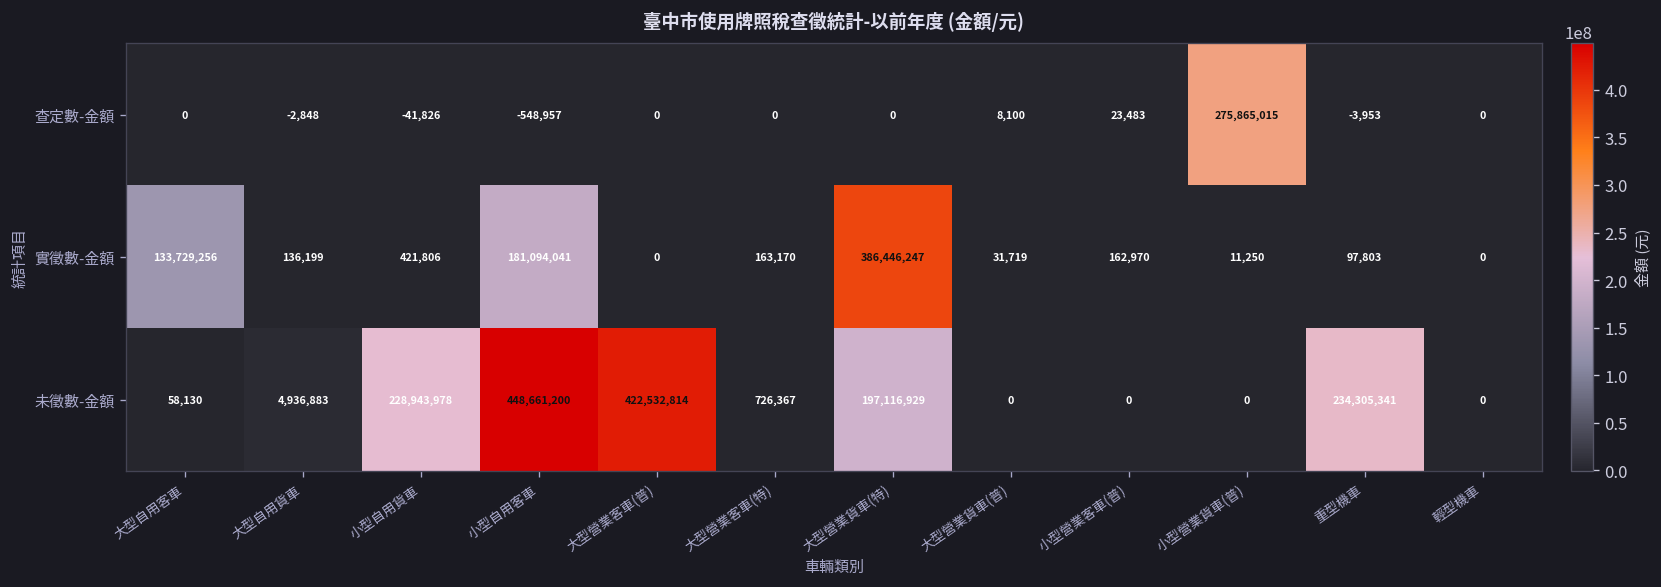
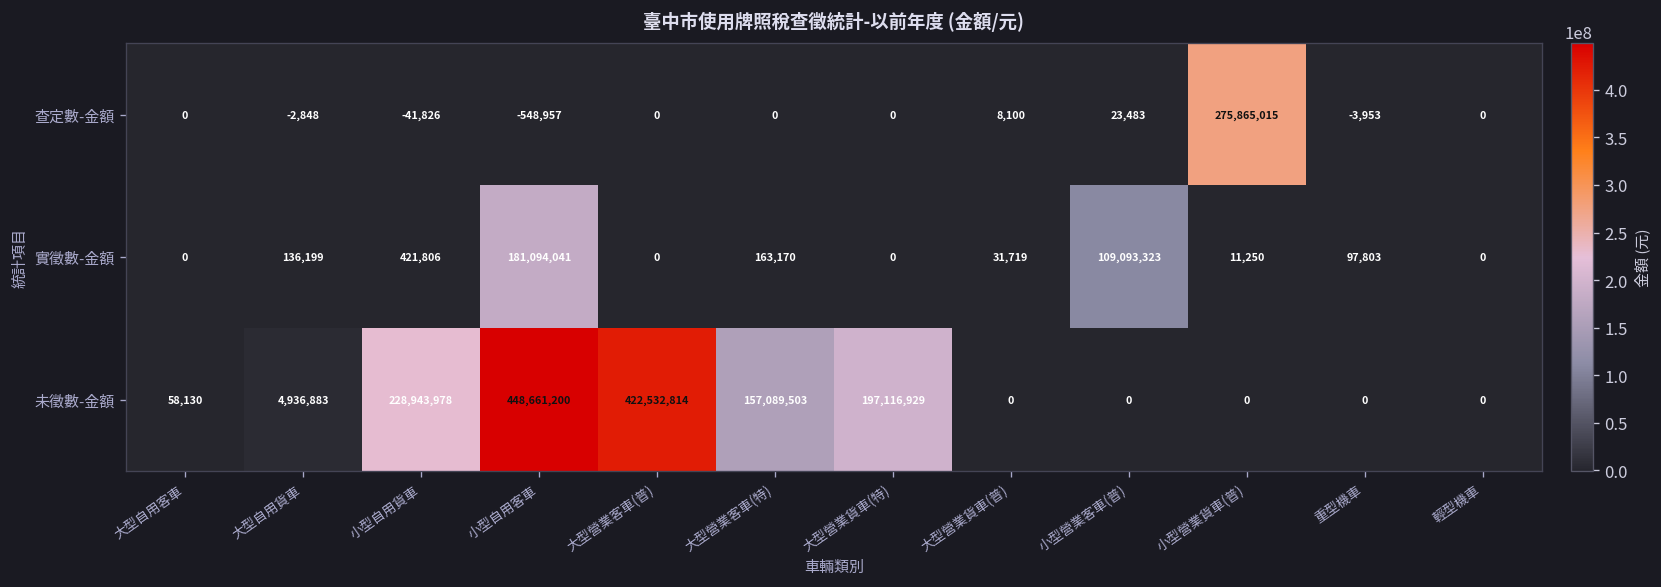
實徵數-金額, 大型自用客車: 133,729,256 -> 0
實徵數-金額, 大型營業貨車(特): 386,446,247 -> 0
實徵數-金額, 小型營業客車(普): 162,970 -> 109,093,323
未徵數-金額, 大型營業客車(特): 726,367 -> 157,089,503
未徵數-金額, 重型機車: 234,305,341 -> 0
